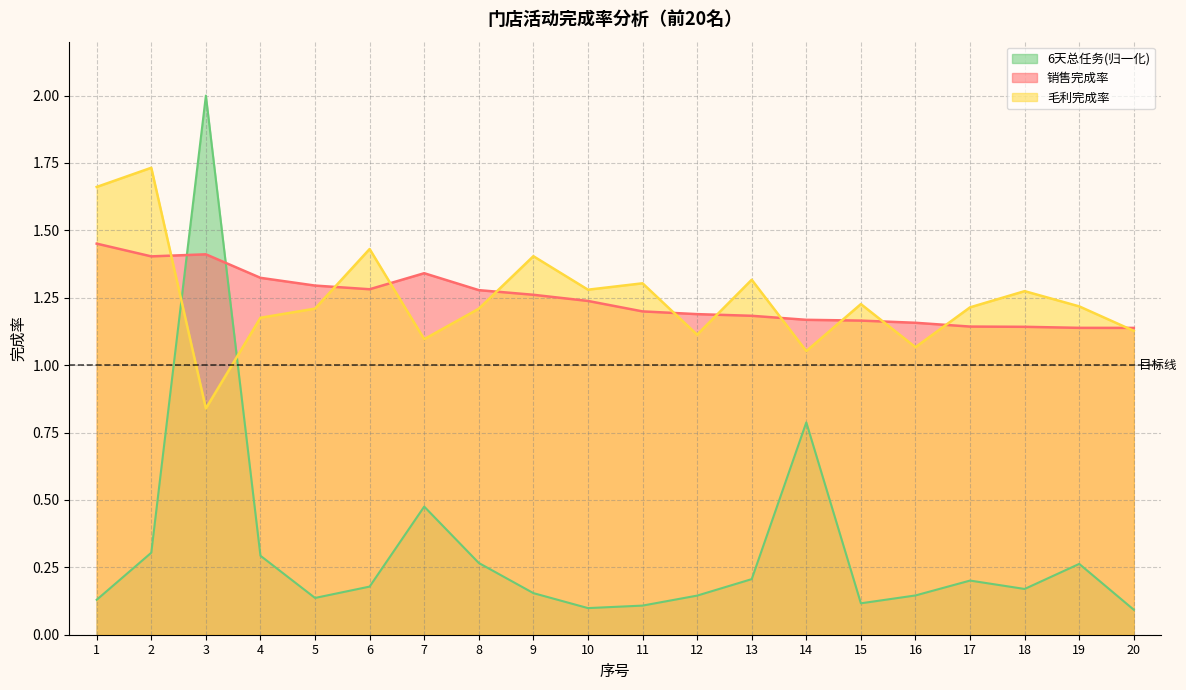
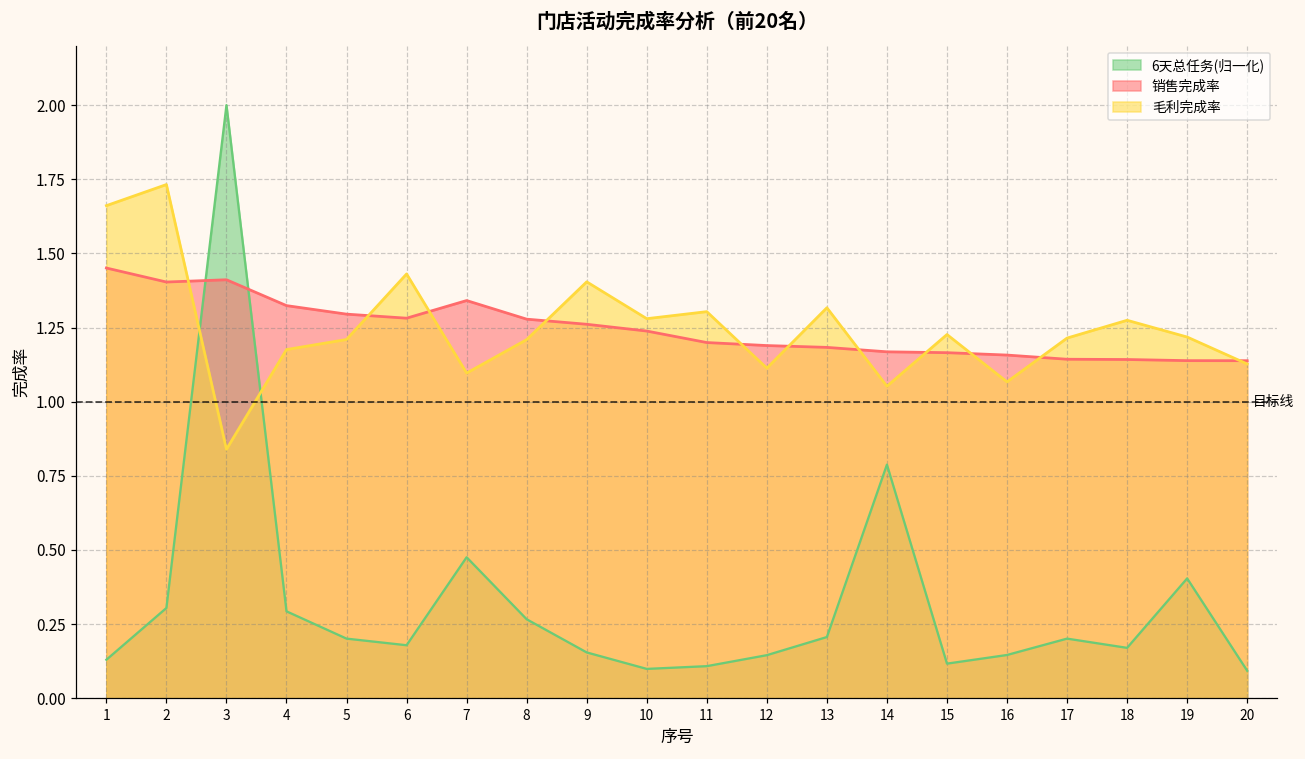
6天总任务(归一化), 5: 0.14 -> 0.20
6天总任务(归一化), 19: 0.26 -> 0.40
